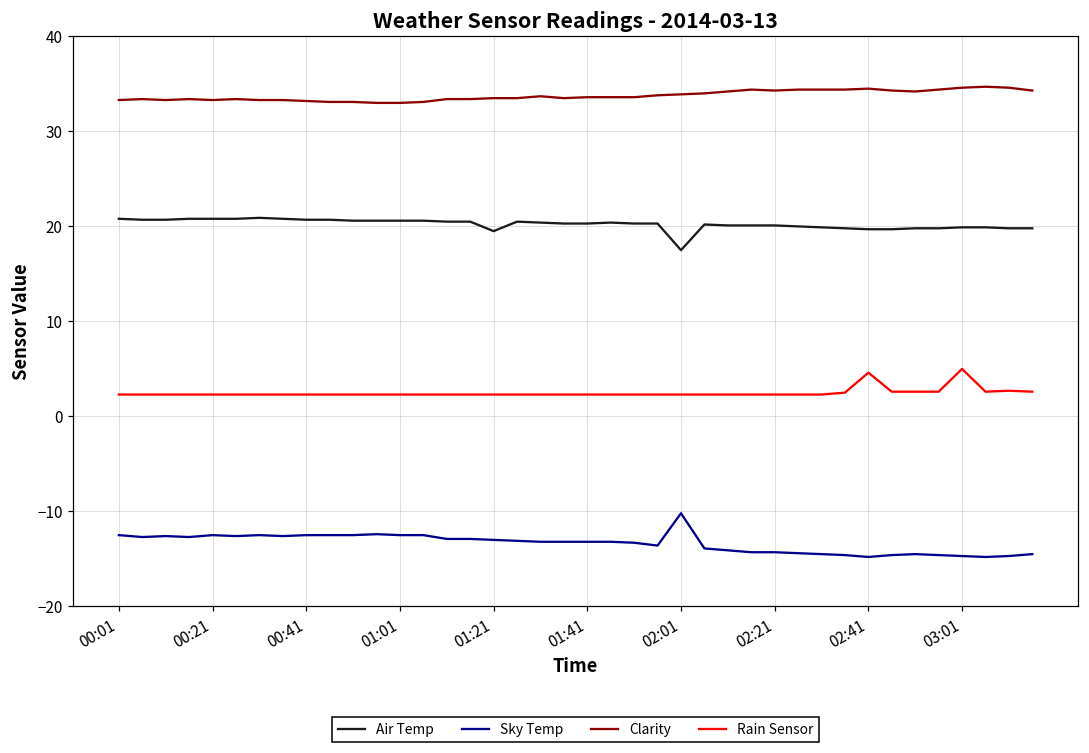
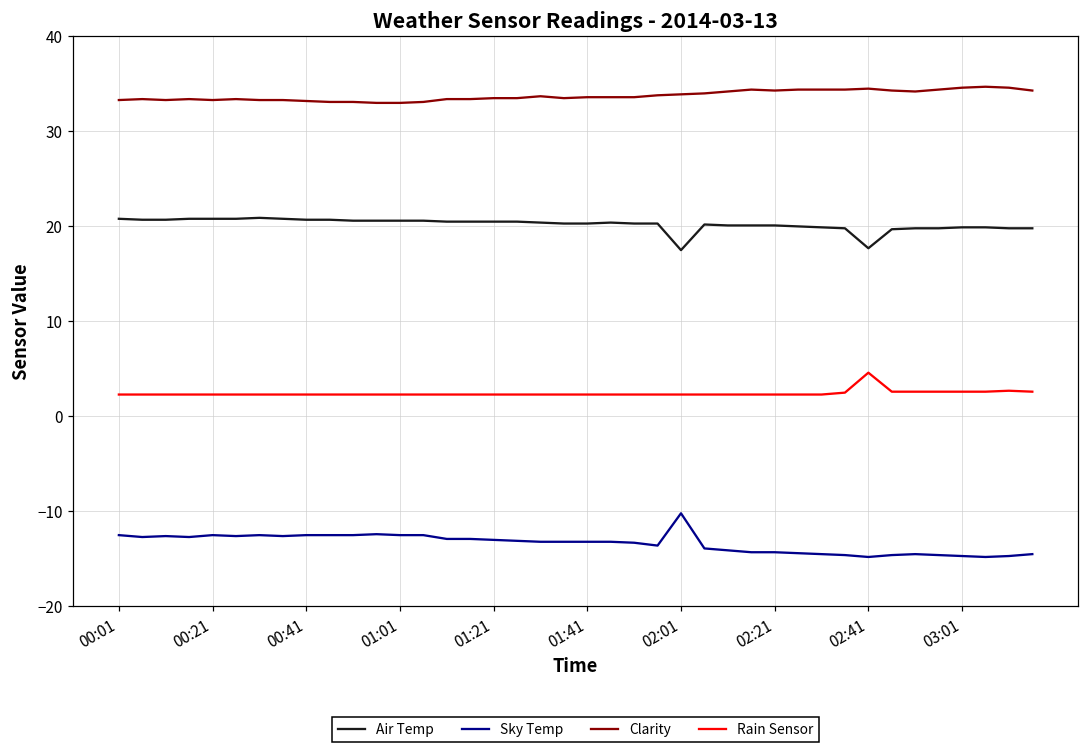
Air Temp, 01:21: 20 -> 21
Air Temp, 02:41: 20 -> 18
Rain Sensor, 03:01: 5 -> 3
